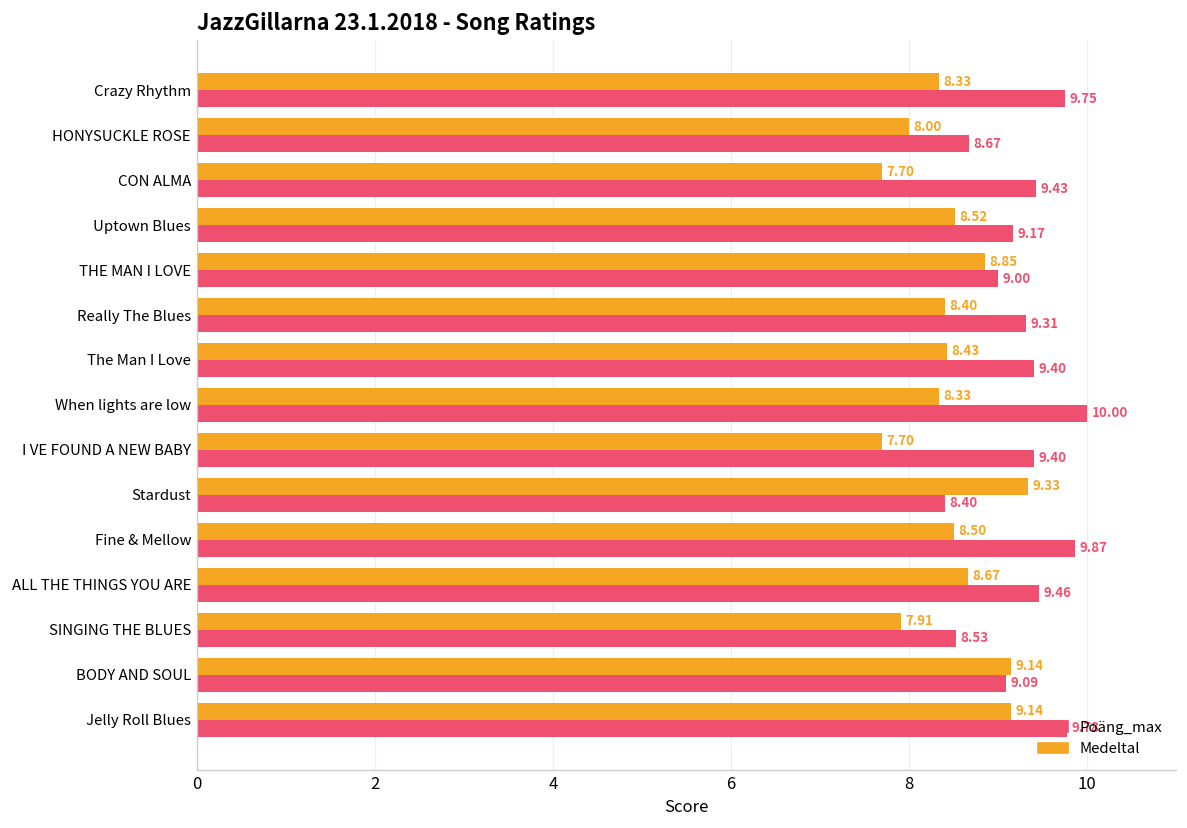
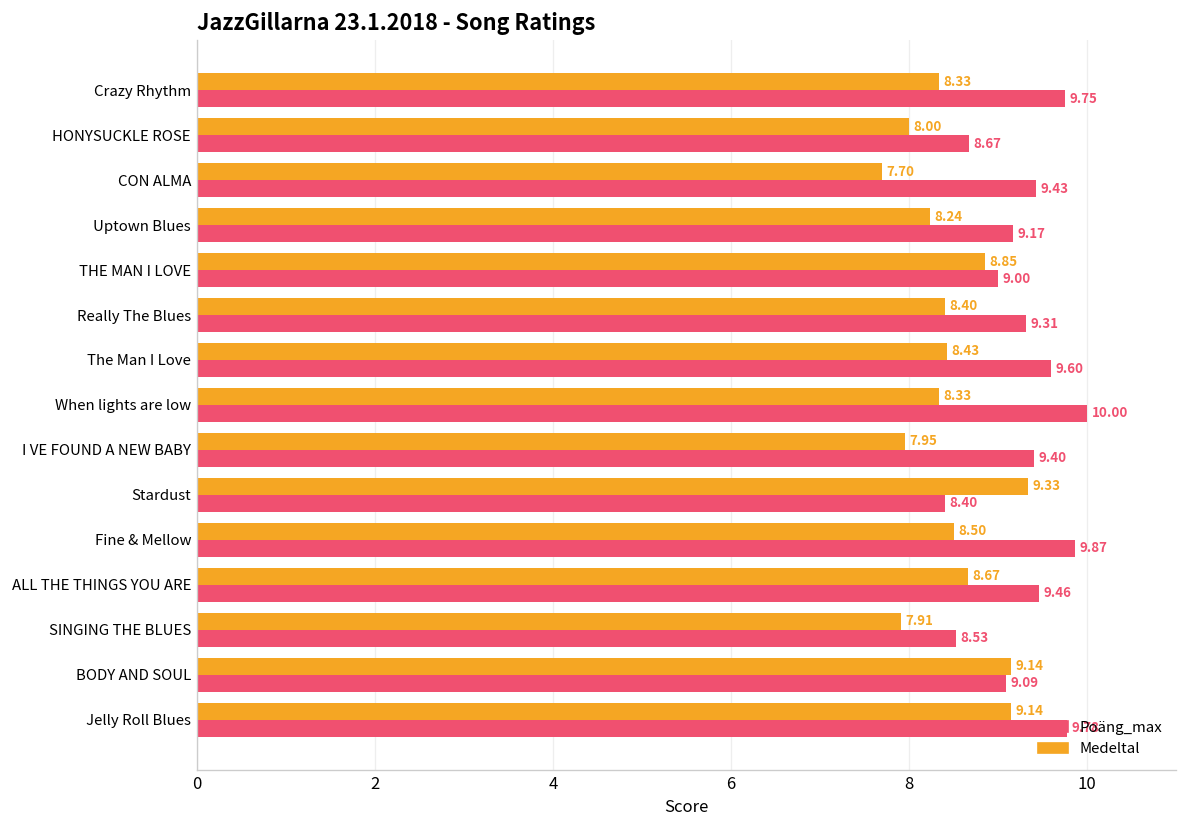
Medeltal, Uptown Blues: 8.52 -> 8.24
Poäng_max, The Man I Love: 9.40 -> 9.60
Medeltal, I VE FOUND A NEW BABY: 7.70 -> 7.95
